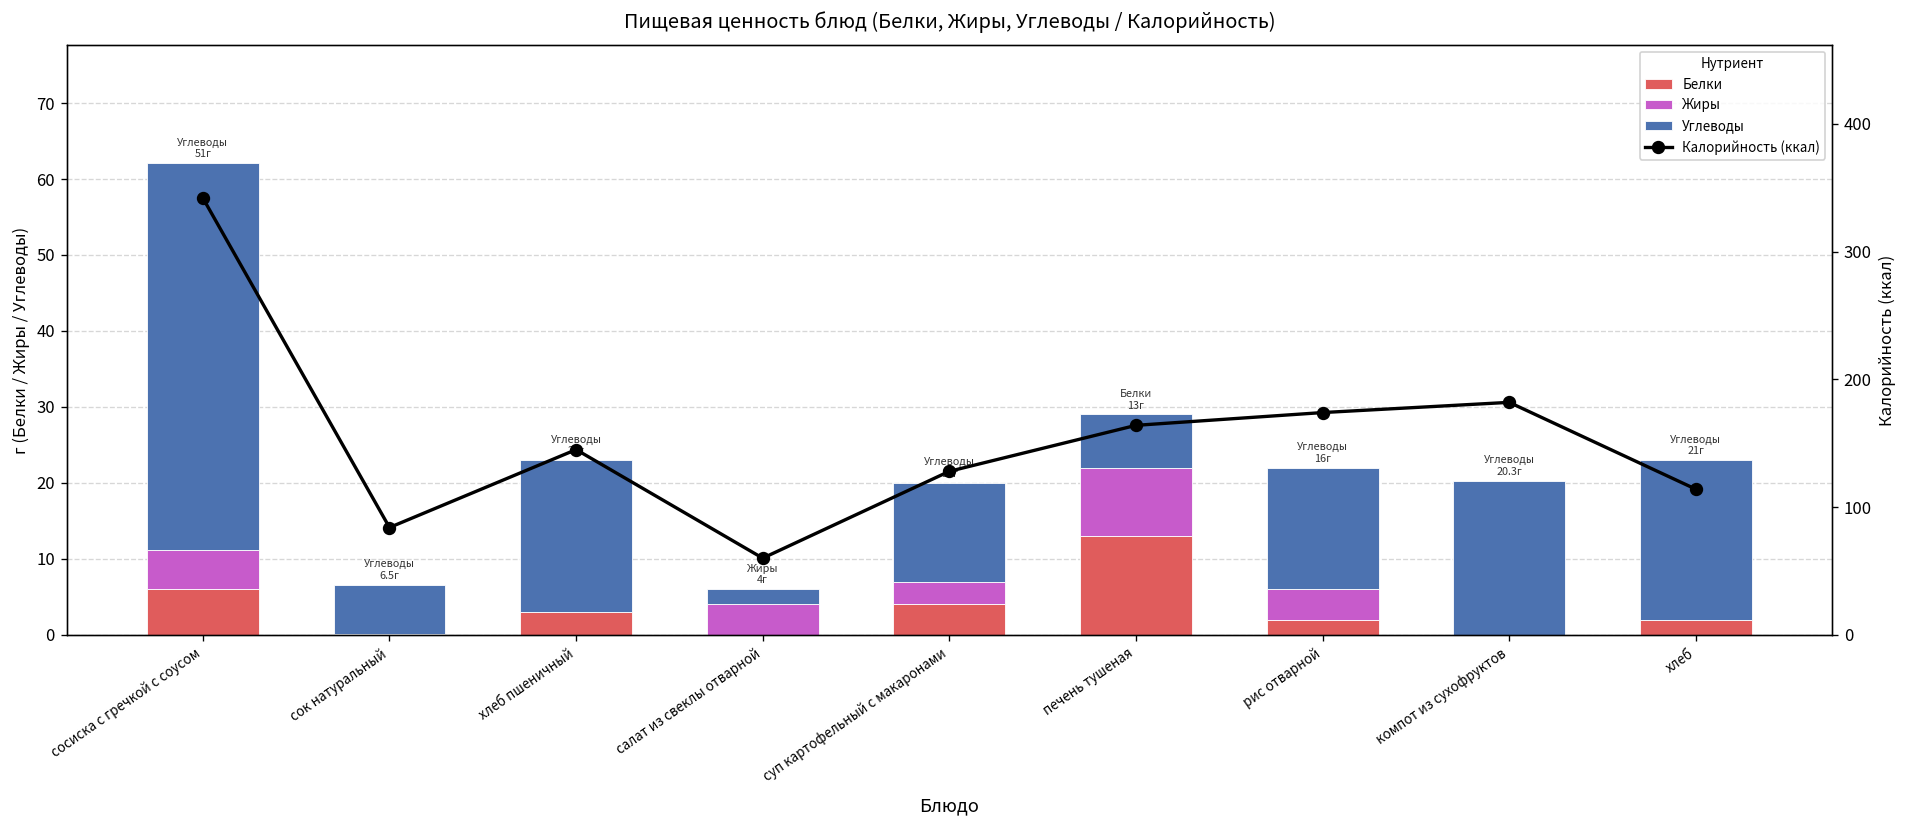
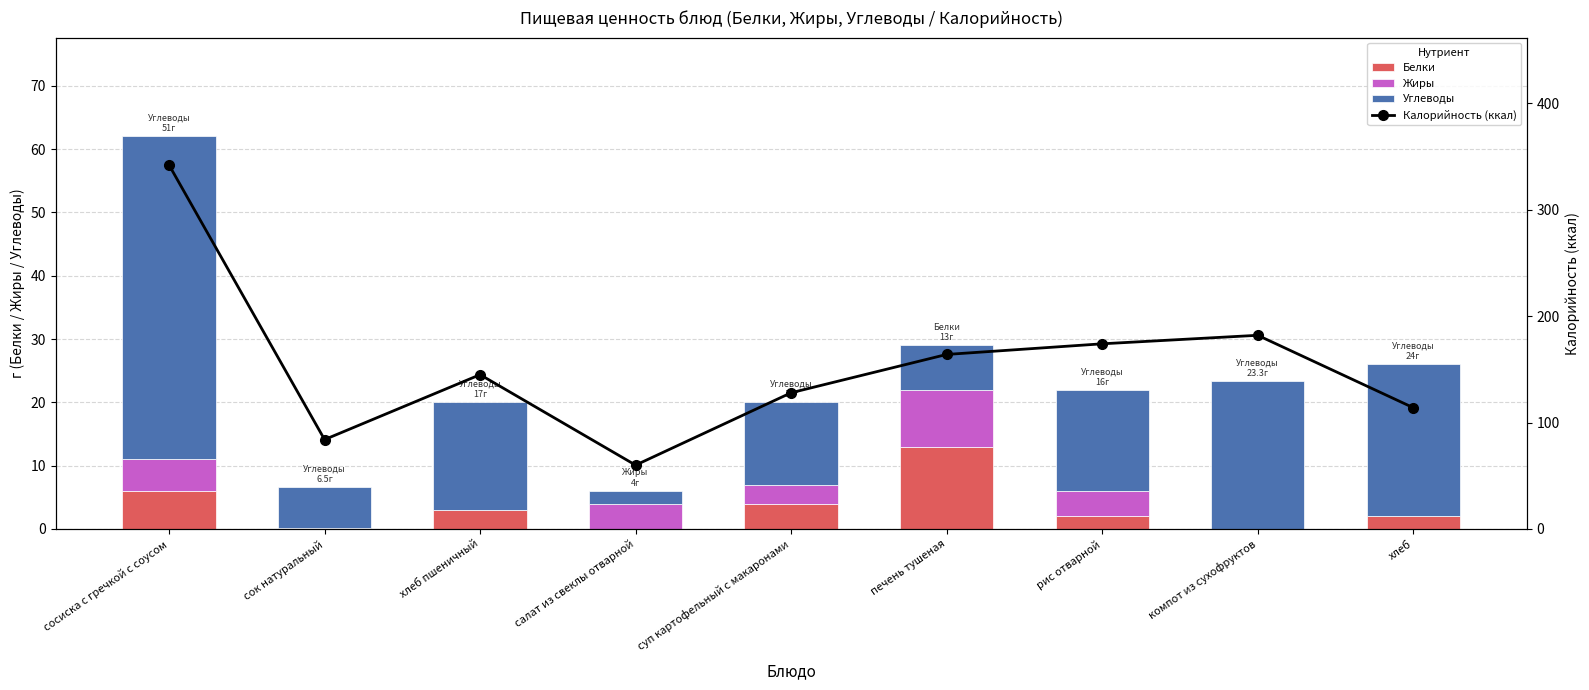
Углеводы, хлеб пшеничный: 20г -> 17г
Углеводы, компот из сухофруктов: 20.3г -> 23.3г
Углеводы, хлеб: 21г -> 24г
